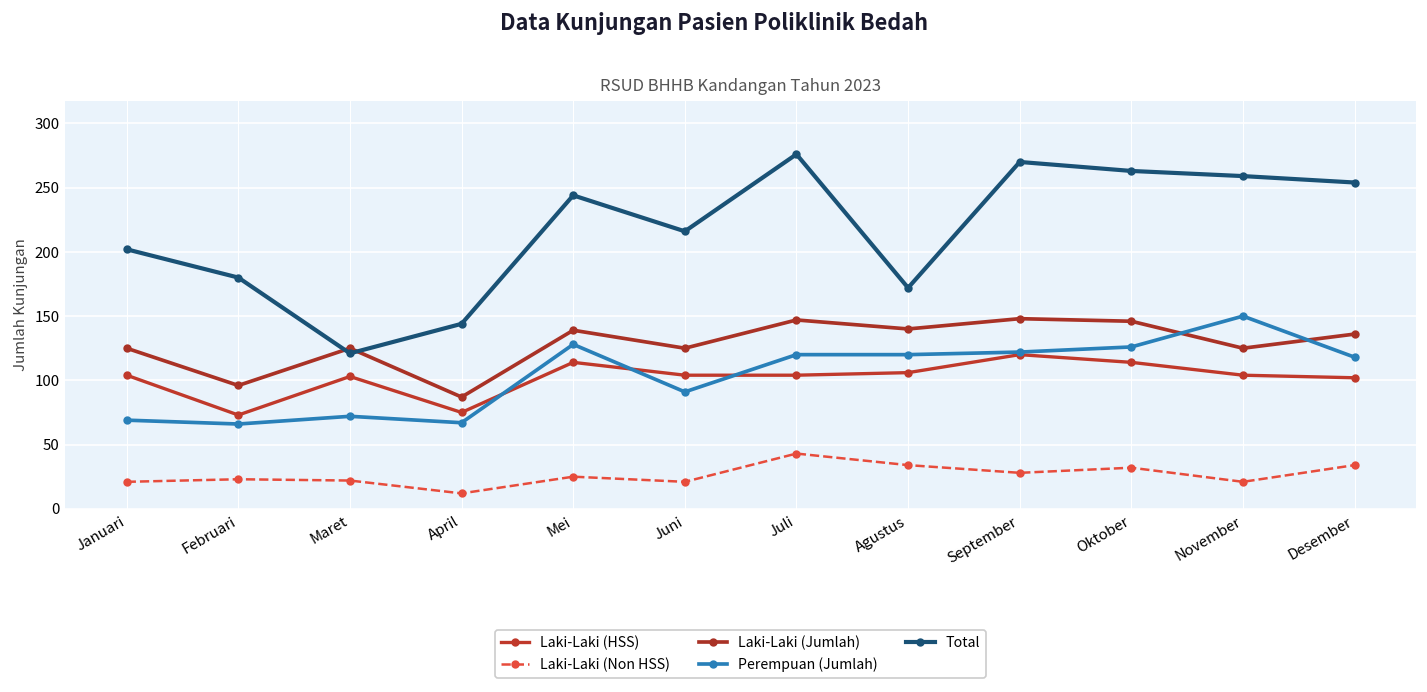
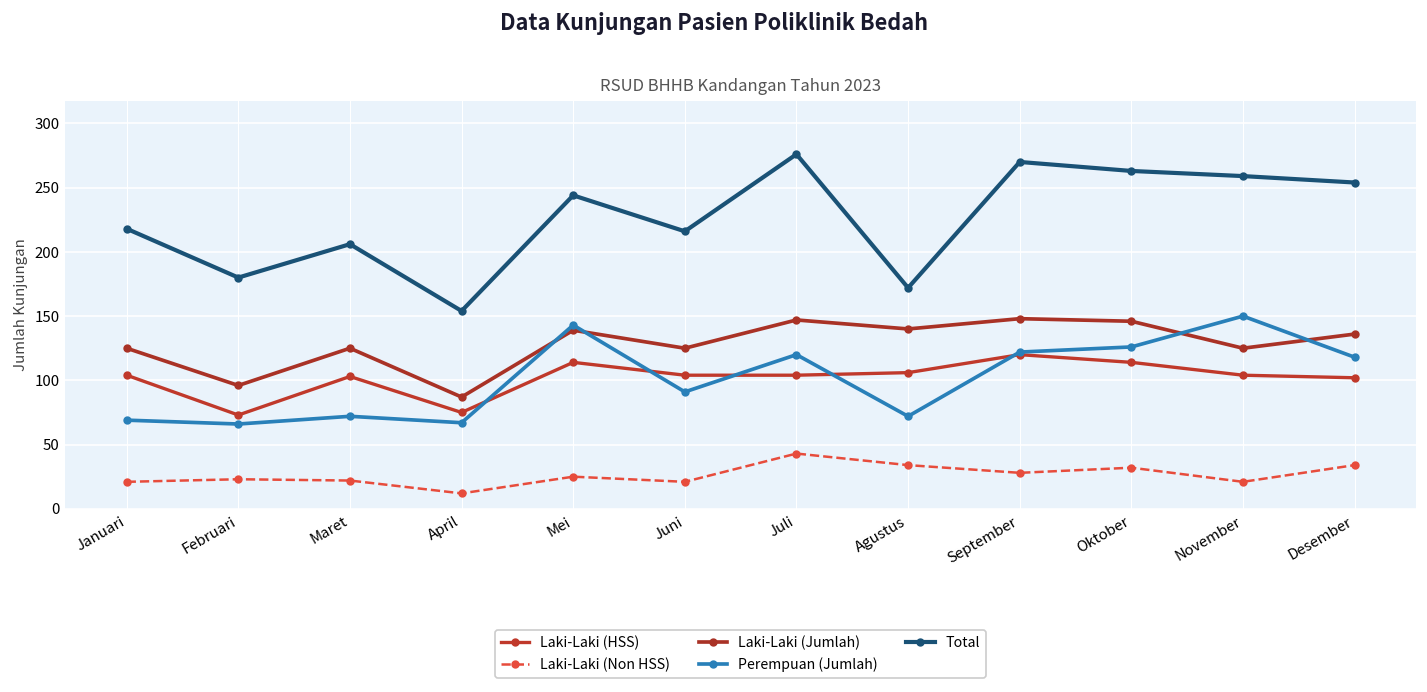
Total, Januari: 202 -> 218
Total, Maret: 121 -> 206
Total, April: 144 -> 154
Perempuan (Jumlah), Mei: 128 -> 143
Perempuan (Jumlah), Agustus: 120 -> 72
